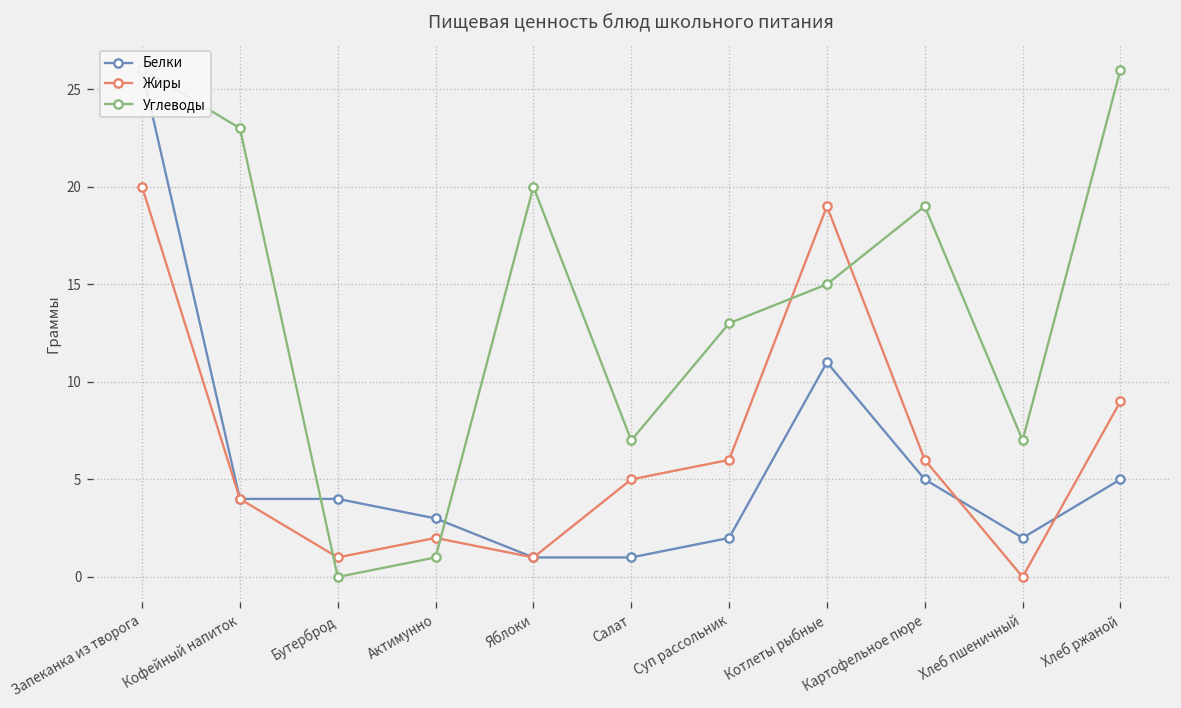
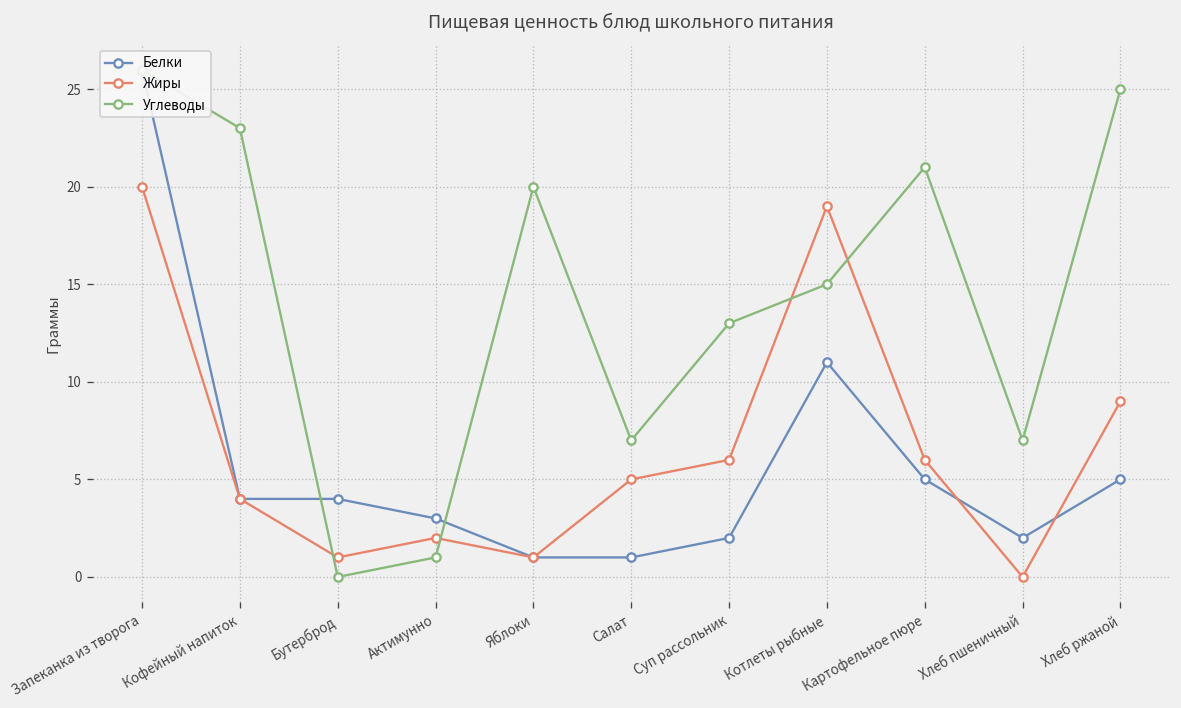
Углеводы, Картофельное пюре: 19 -> 21
Углеводы, Хлеб ржаной: 26 -> 25
